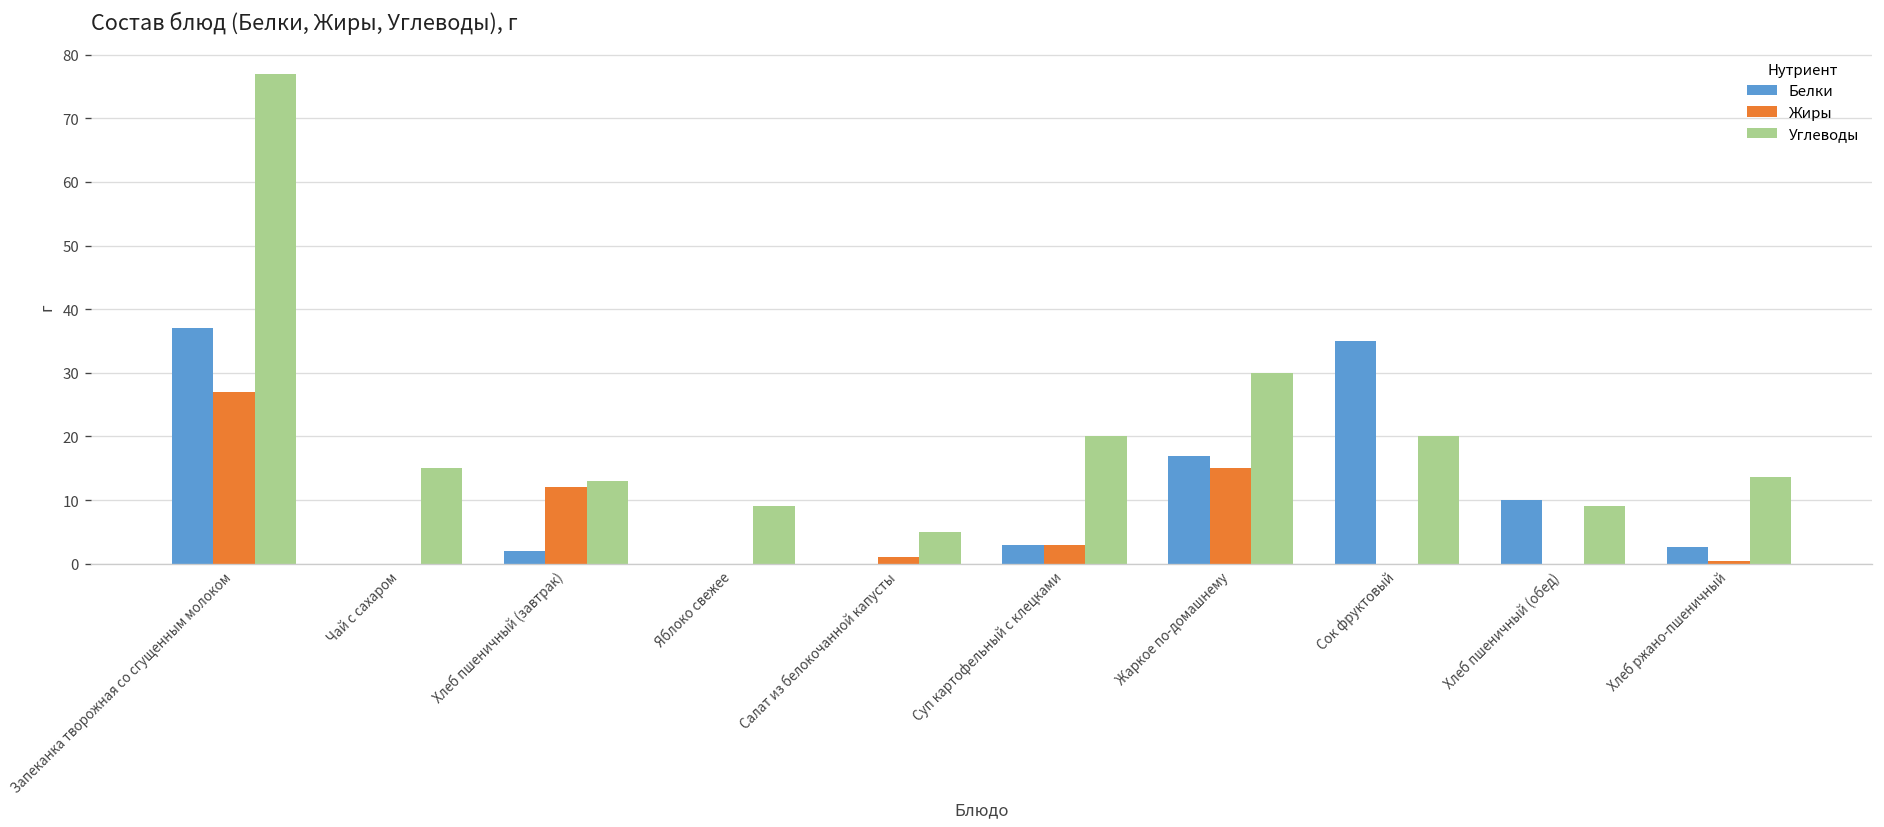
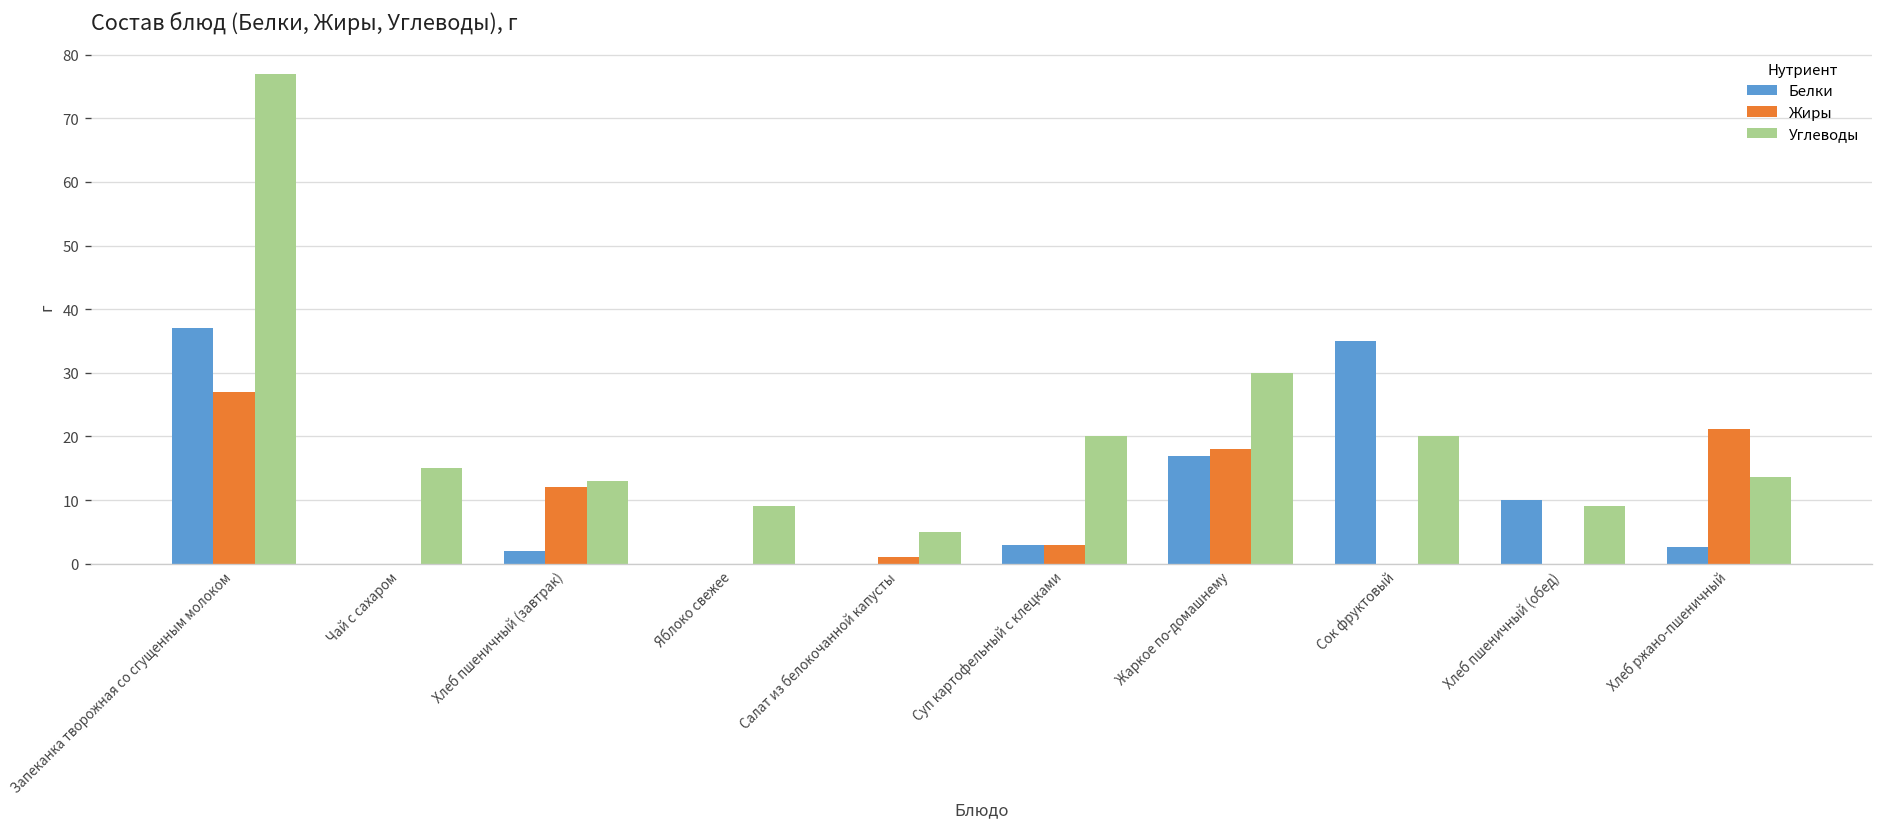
Жиры, Жаркое по-домашнему: 15 -> 18
Жиры, Хлеб ржано-пшеничный: 0 -> 21
